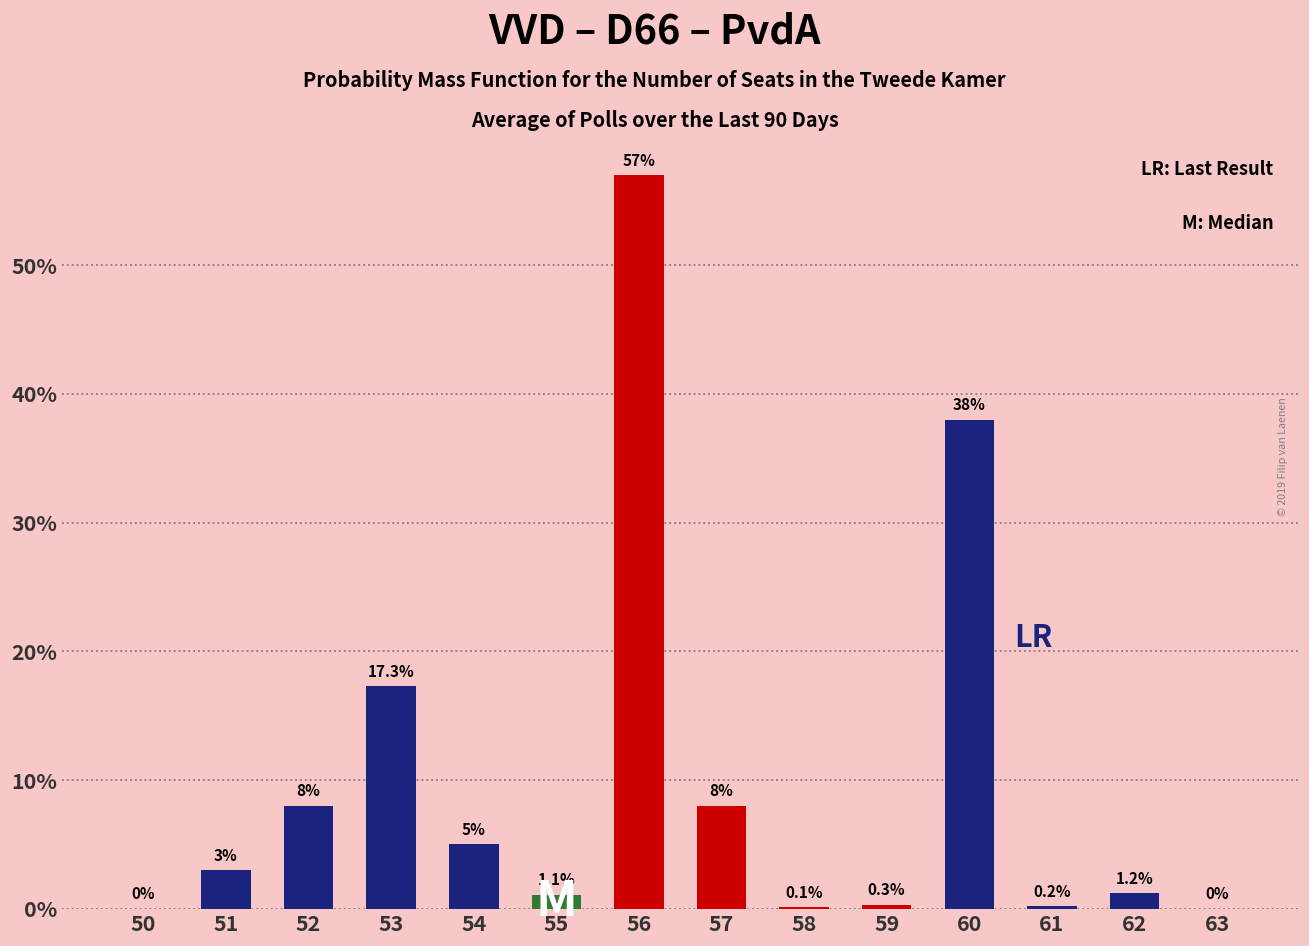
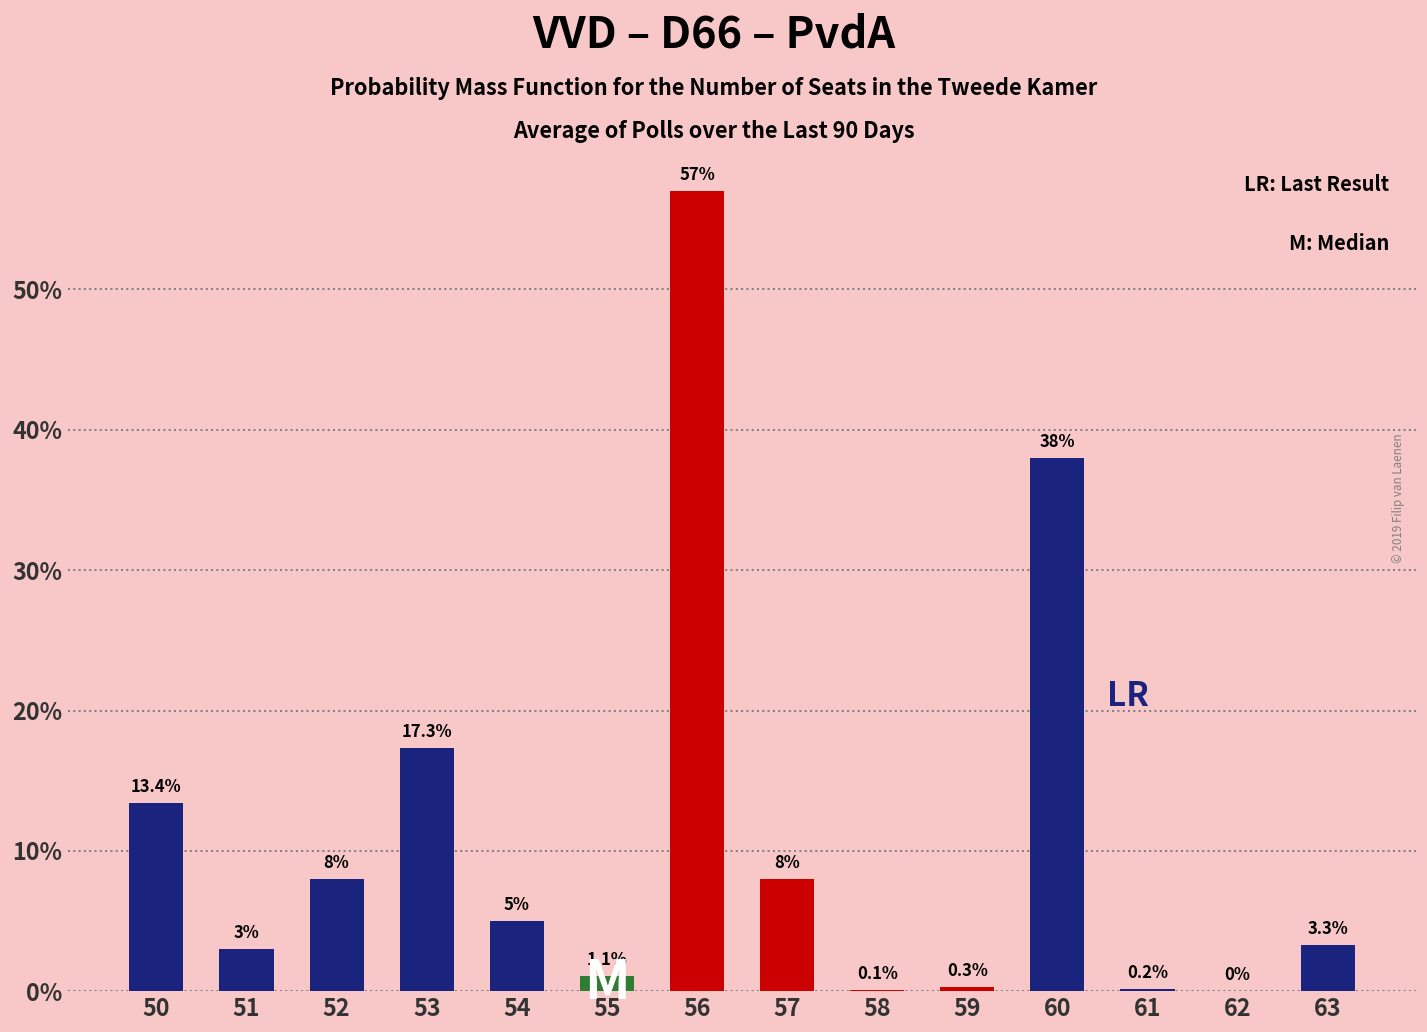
50: 0% -> 13.4%
62: 1.2% -> 0%
63: 0% -> 3.3%
